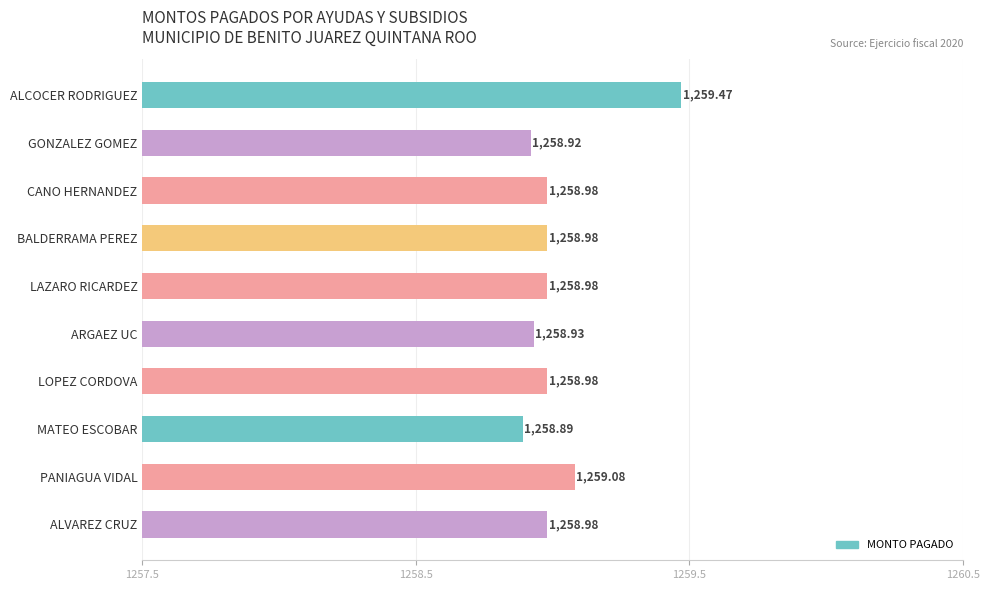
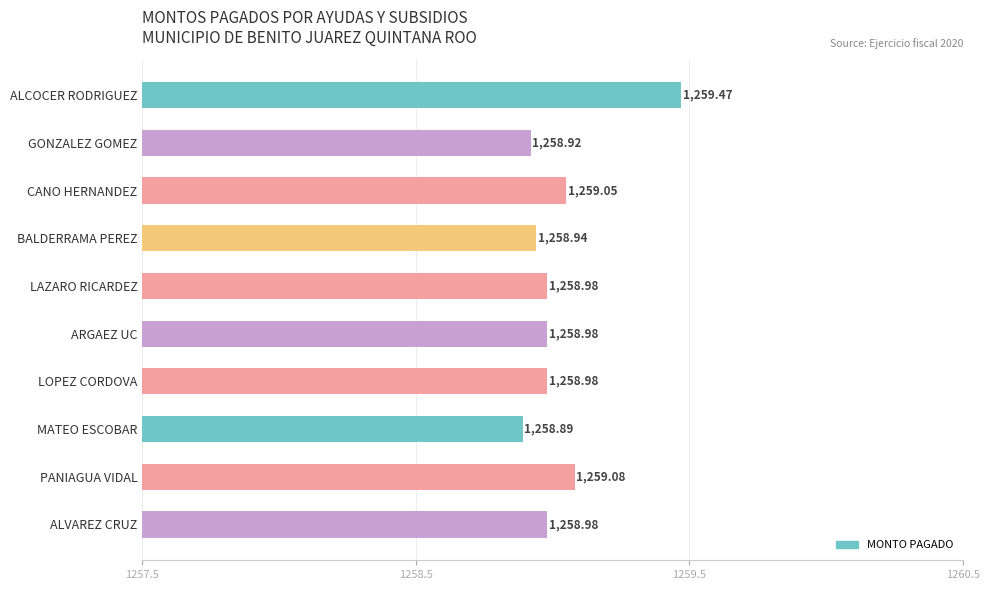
CANO HERNANDEZ: 1,258.98 -> 1,259.05
BALDERRAMA PEREZ: 1,258.98 -> 1,258.94
ARGAEZ UC: 1,258.93 -> 1,258.98
